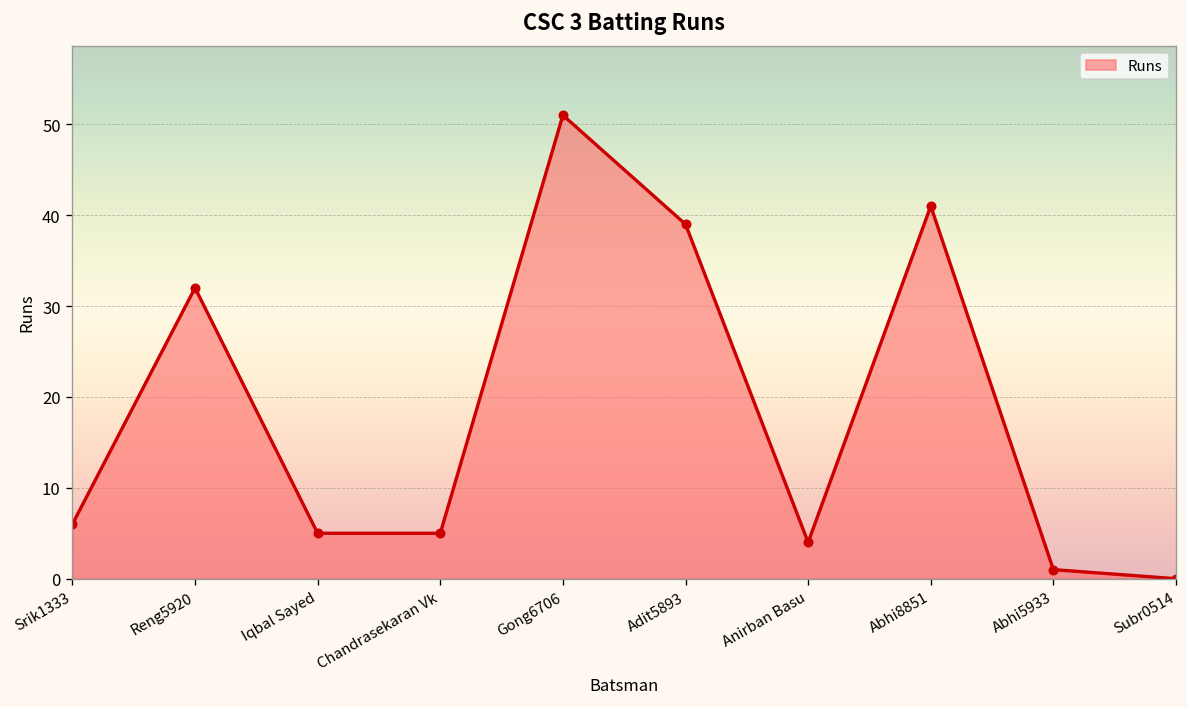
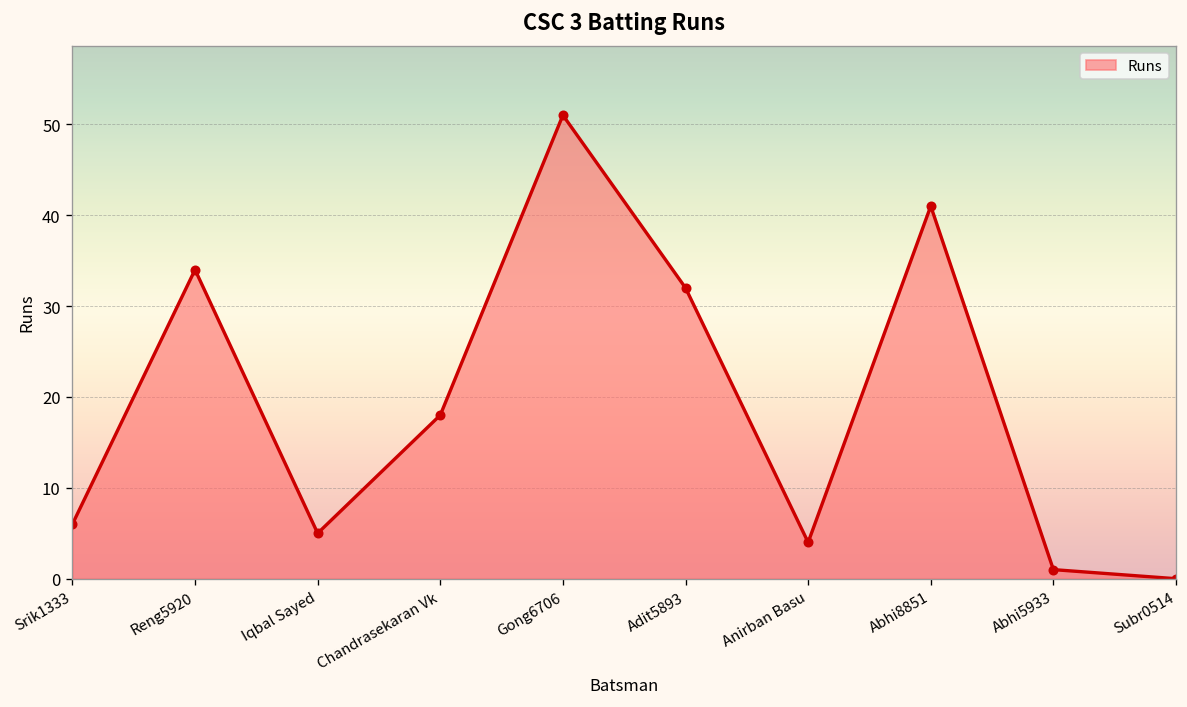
Reng5920: 32 -> 34
Chandrasekaran Vk: 5 -> 18
Adit5893: 39 -> 32
